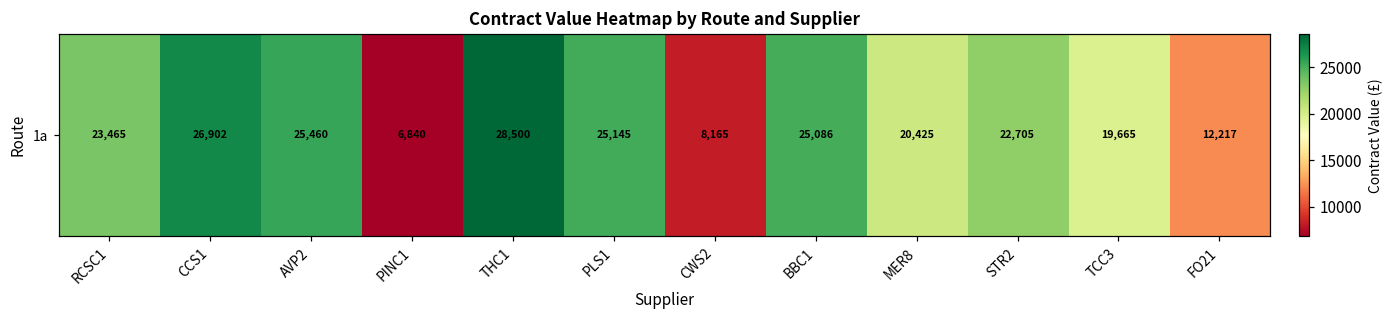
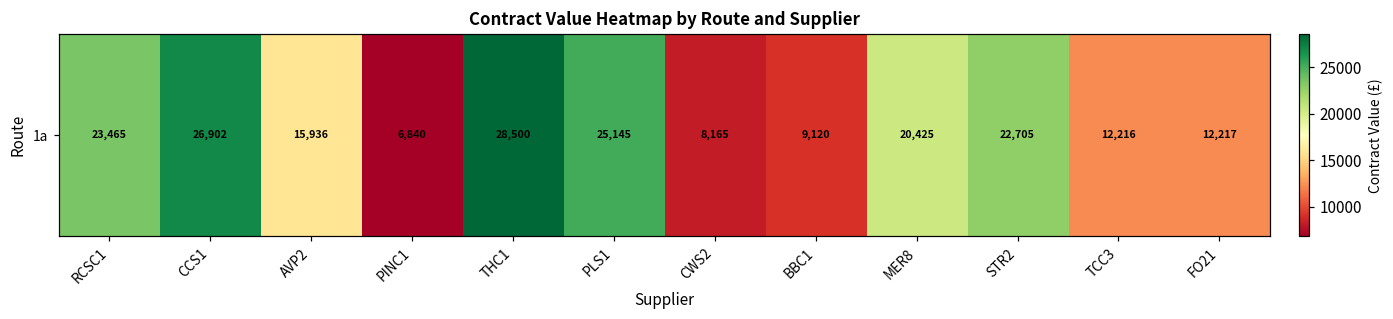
1a, AVP2: 25,460 -> 15,936
1a, BBC1: 25,086 -> 9,120
1a, TCC3: 19,665 -> 12,216
